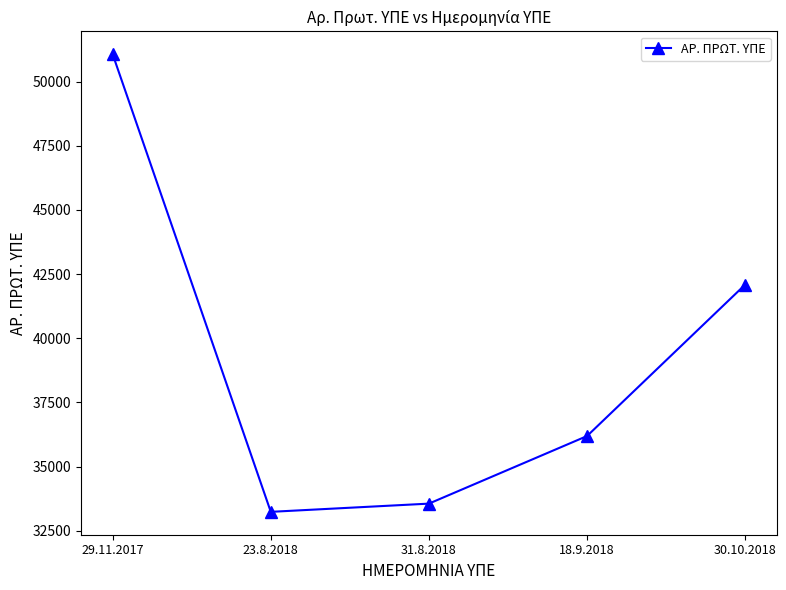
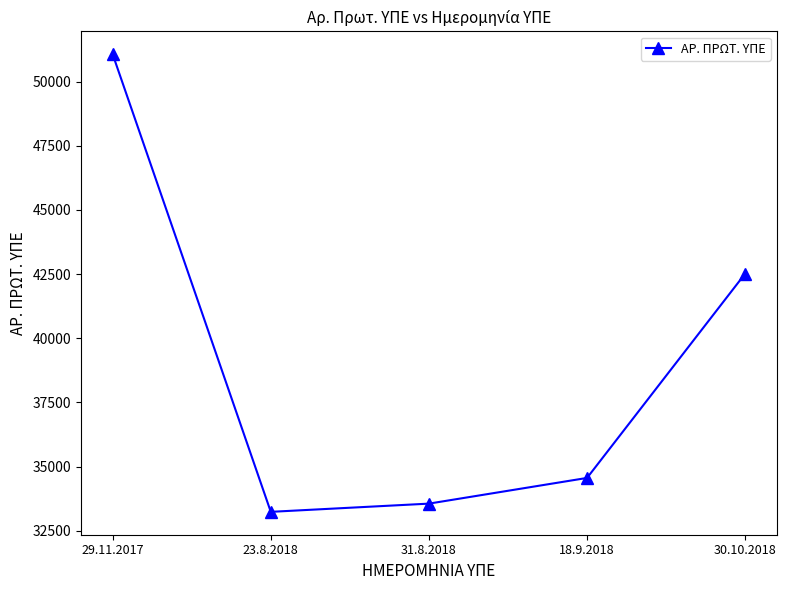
18.9.2018: 36200 -> 34600
30.10.2018: 42100 -> 42500
